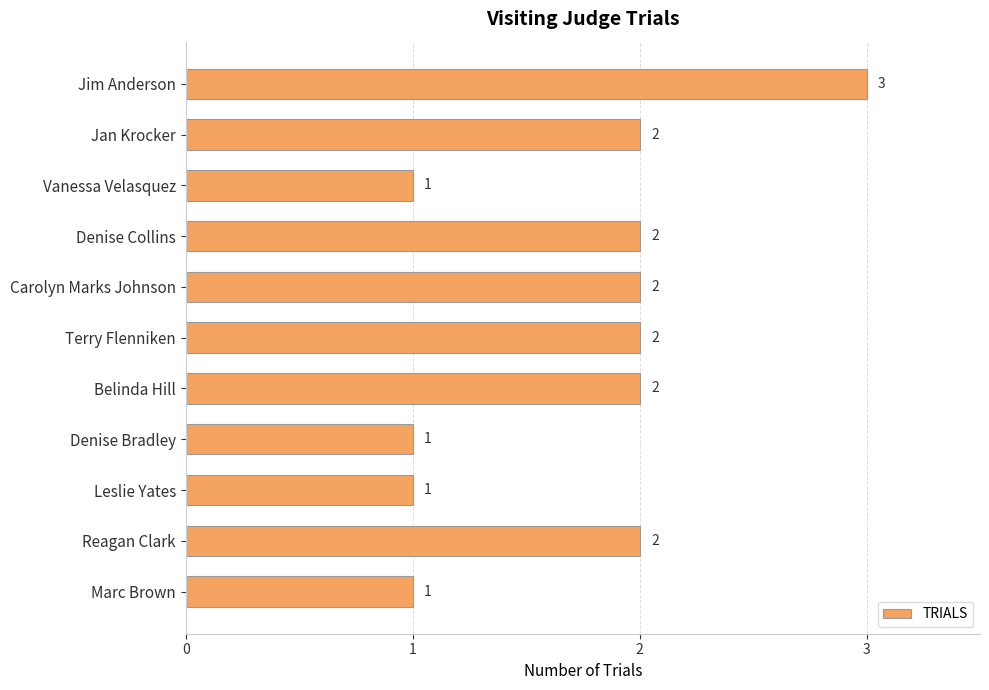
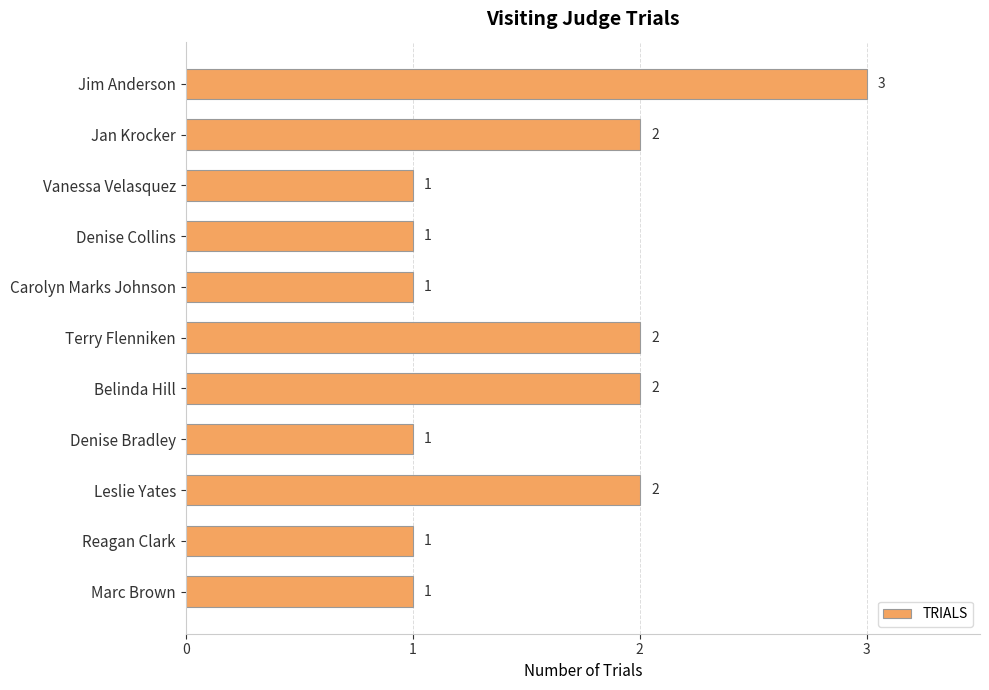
Denise Collins: 2 -> 1
Carolyn Marks Johnson: 2 -> 1
Leslie Yates: 1 -> 2
Reagan Clark: 2 -> 1
